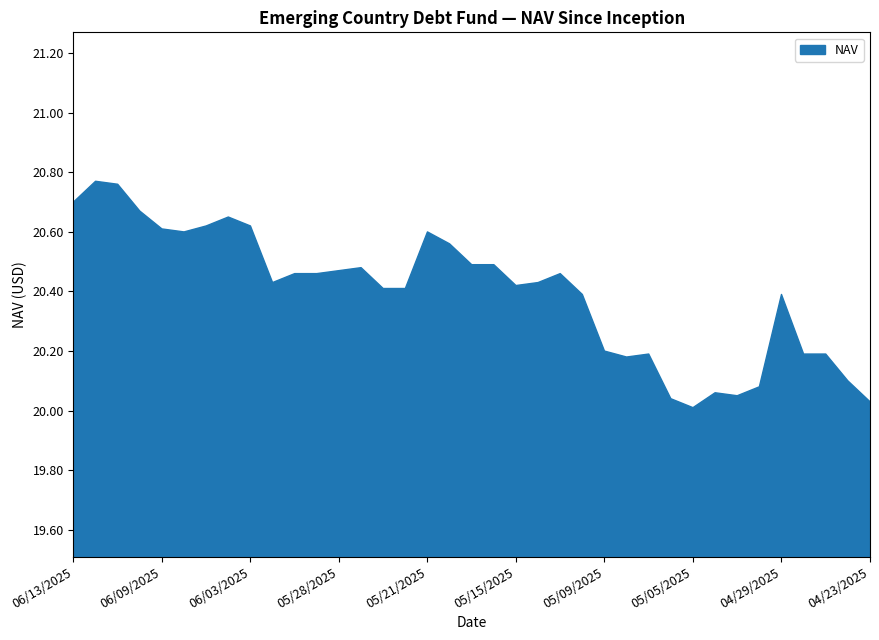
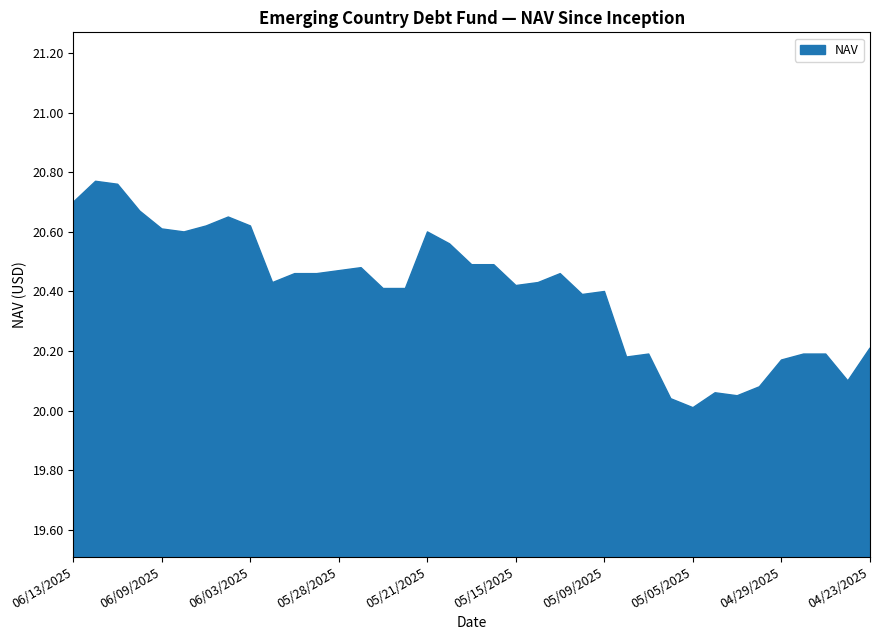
05/09/2025: 20.2 -> 20.4
04/29/2025: 20.39 -> 20.17
04/23/2025: 20.03 -> 20.21
